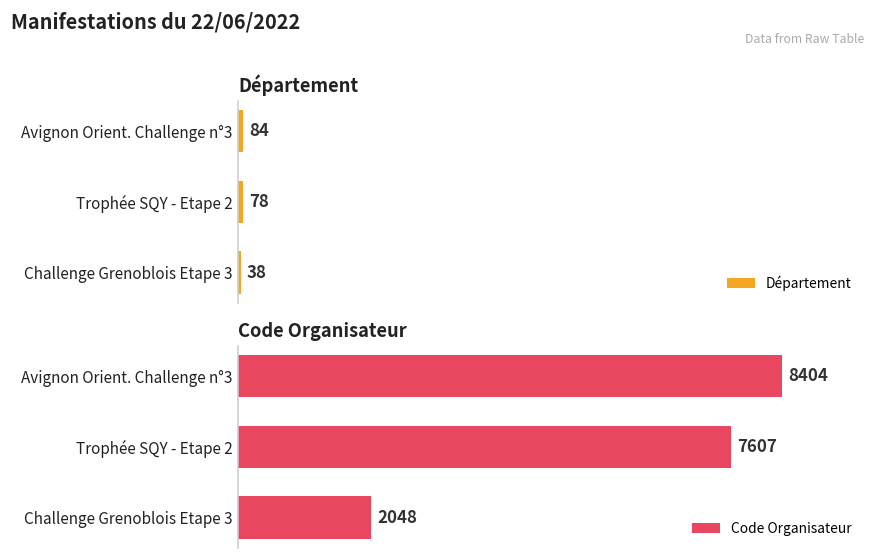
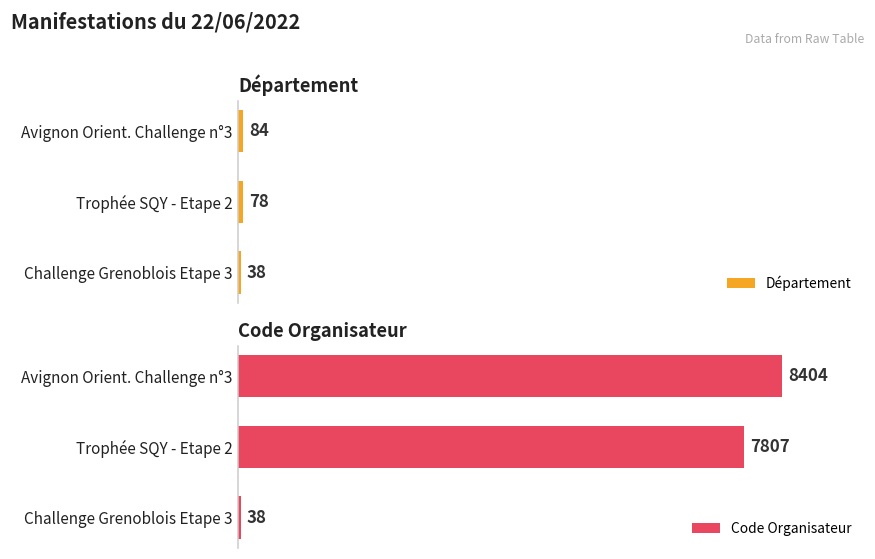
Code Organisateur, Trophée SQY - Etape 2: 7607 -> 7807
Code Organisateur, Challenge Grenoblois Etape 3: 2048 -> 38
